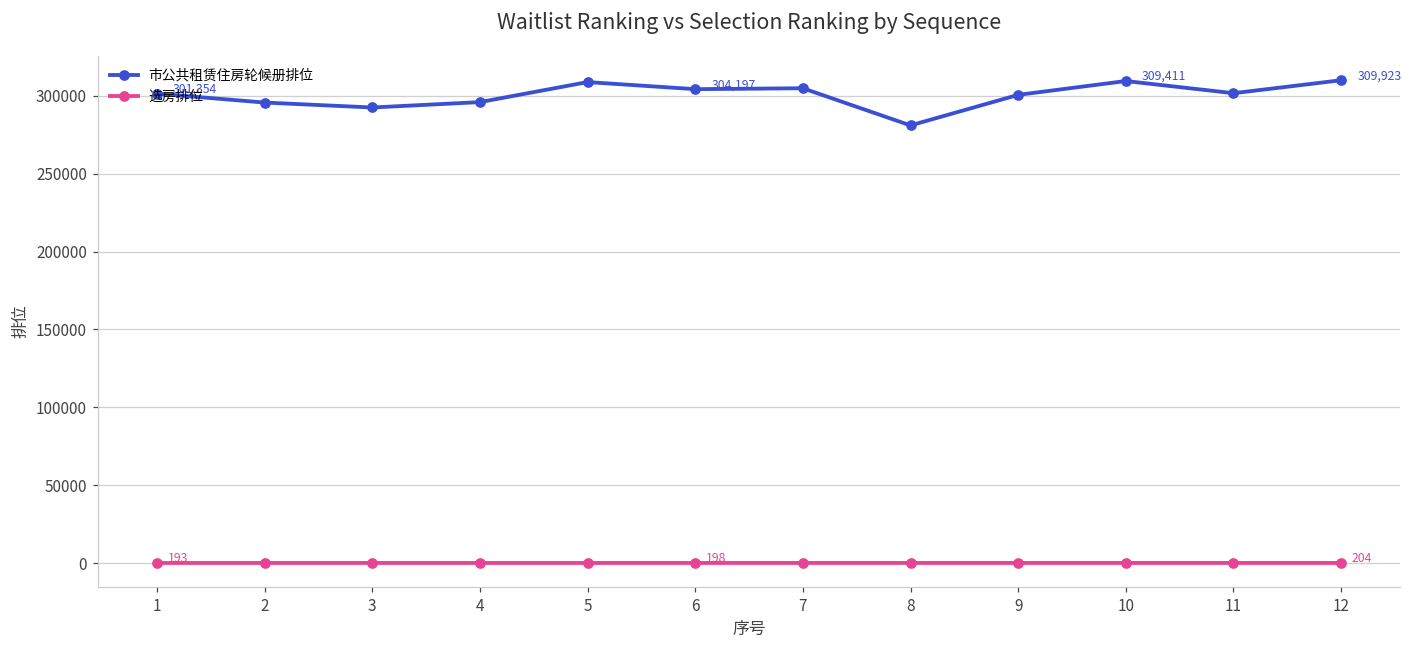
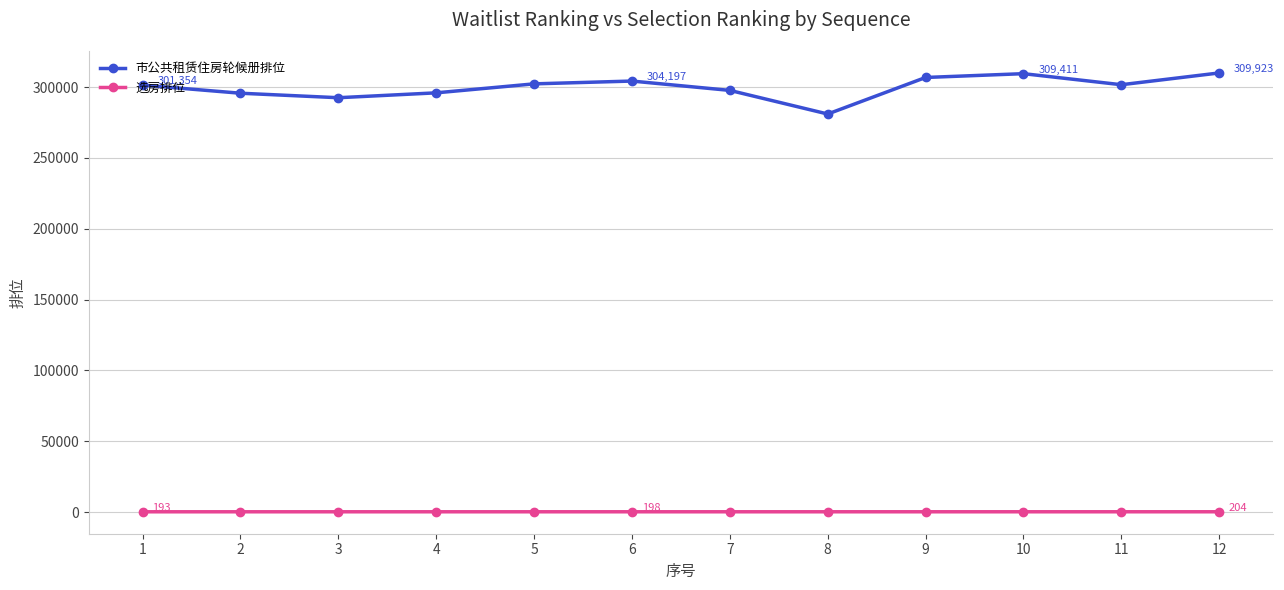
市公共租赁住房轮候册排位, 5: 309000 -> 302000
市公共租赁住房轮候册排位, 7: 305000 -> 298000
市公共租赁住房轮候册排位, 9: 301000 -> 307000
